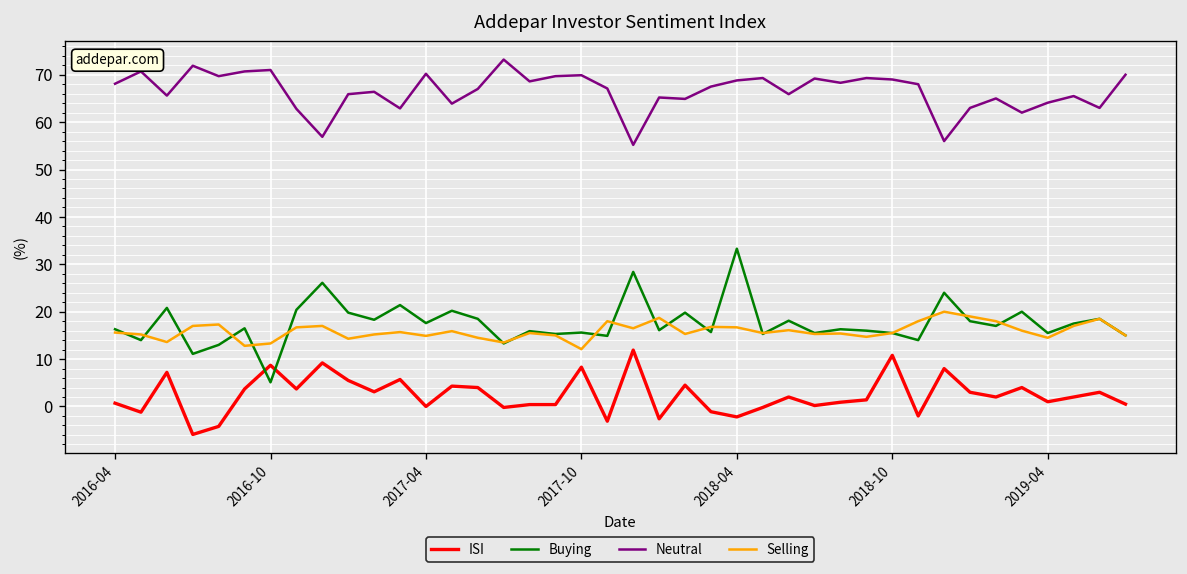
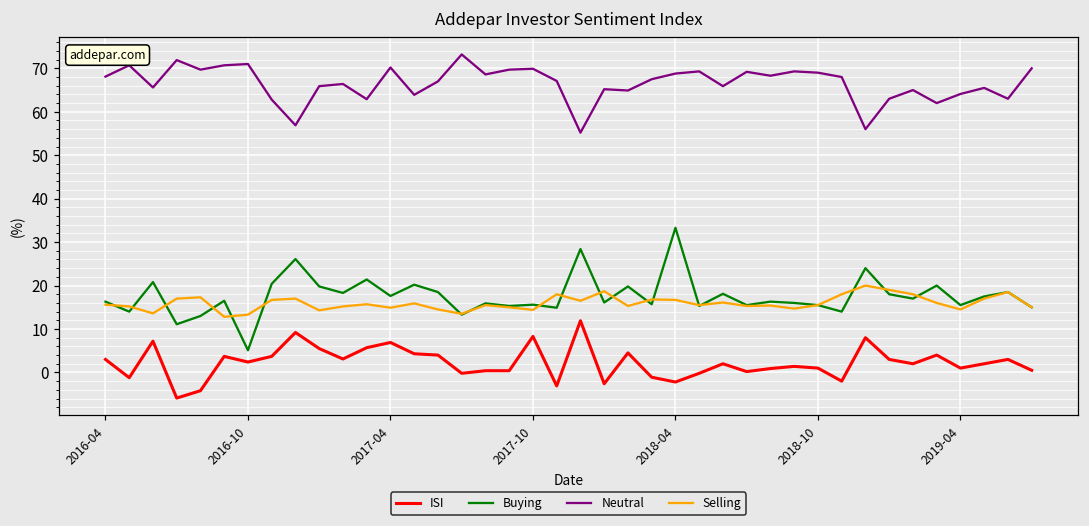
ISI, 2016-04: 1 -> 3
ISI, 2016-10: 9 -> 2
ISI, 2017-04: 0 -> 7
Selling, 2017-10: 12 -> 14
ISI, 2018-10: 11 -> 1
